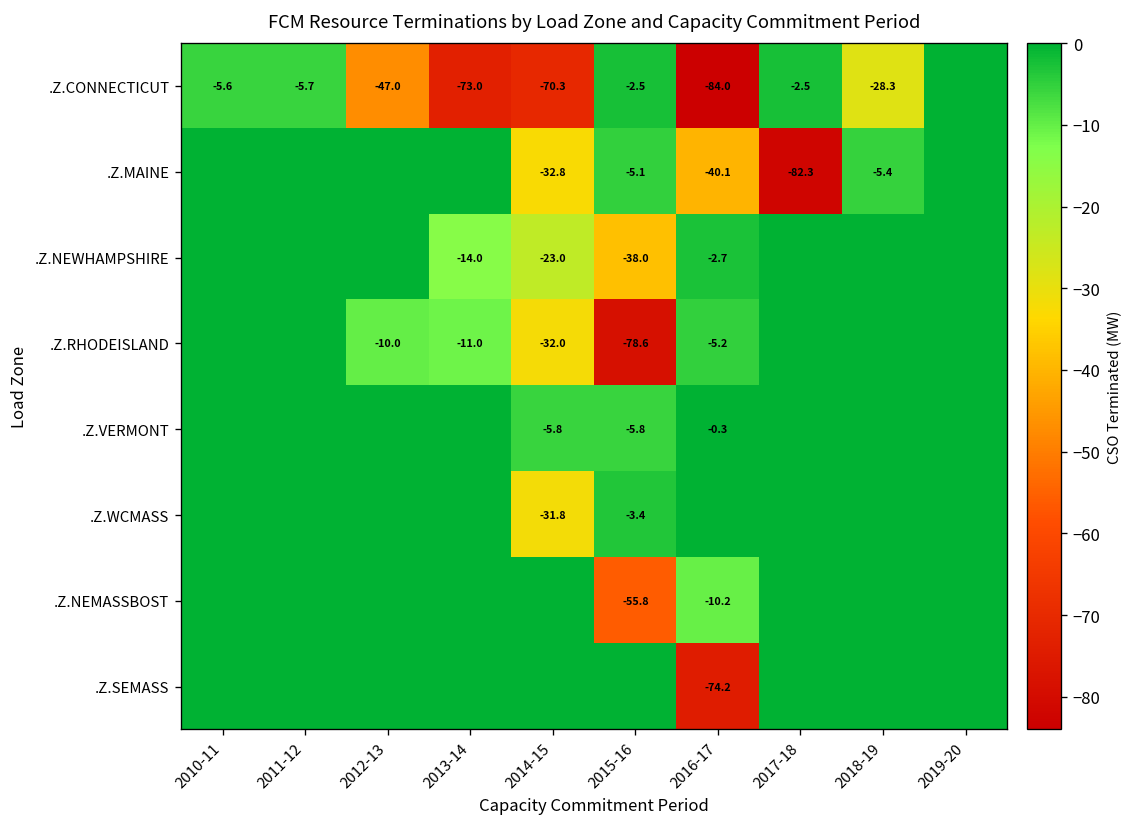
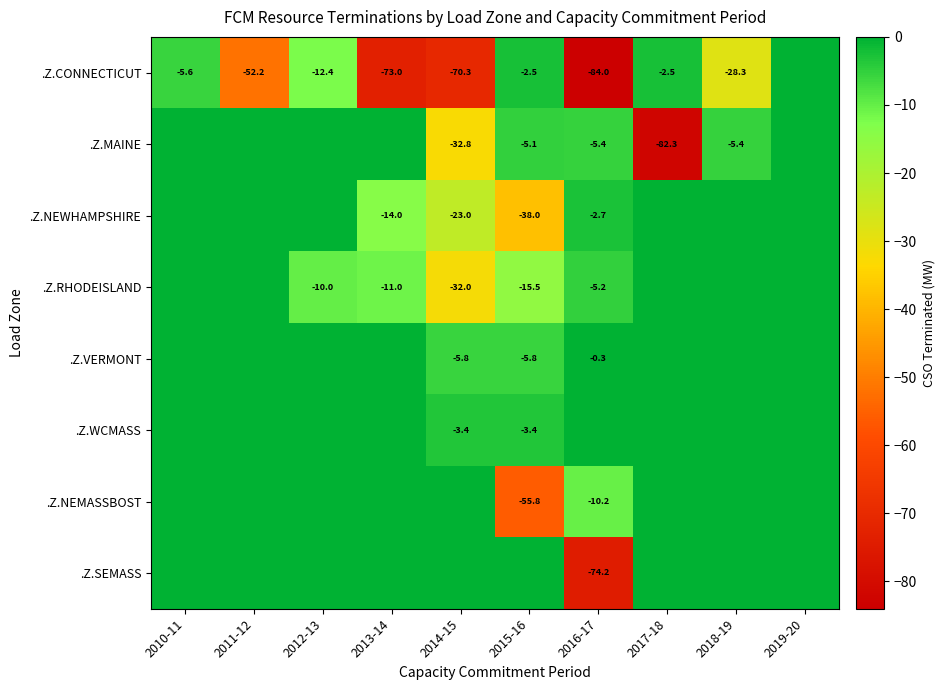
.Z.CONNECTICUT, 2011-12: -5.7 -> -52.2
.Z.CONNECTICUT, 2012-13: -47.0 -> -12.4
.Z.MAINE, 2016-17: -40.1 -> -5.4
.Z.RHODEISLAND, 2015-16: -78.6 -> -15.5
.Z.WCMASS, 2014-15: -31.8 -> -3.4
